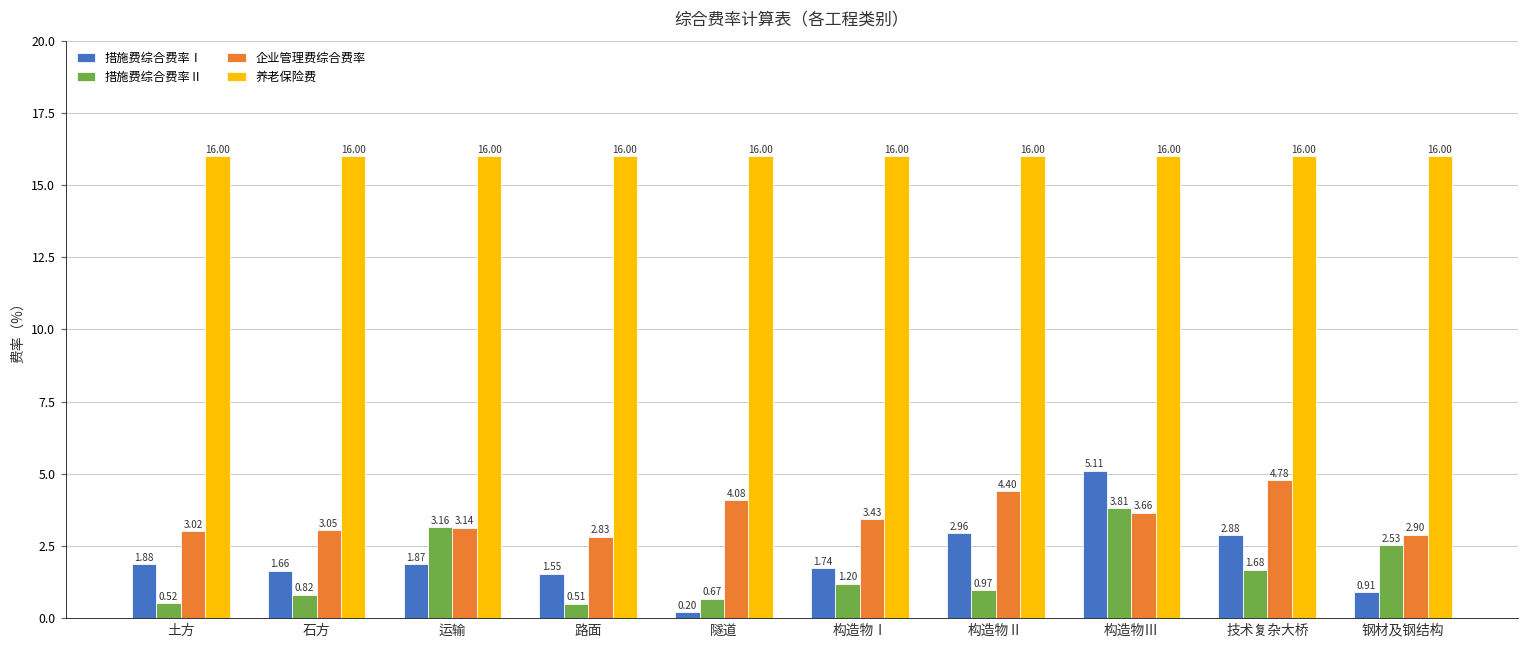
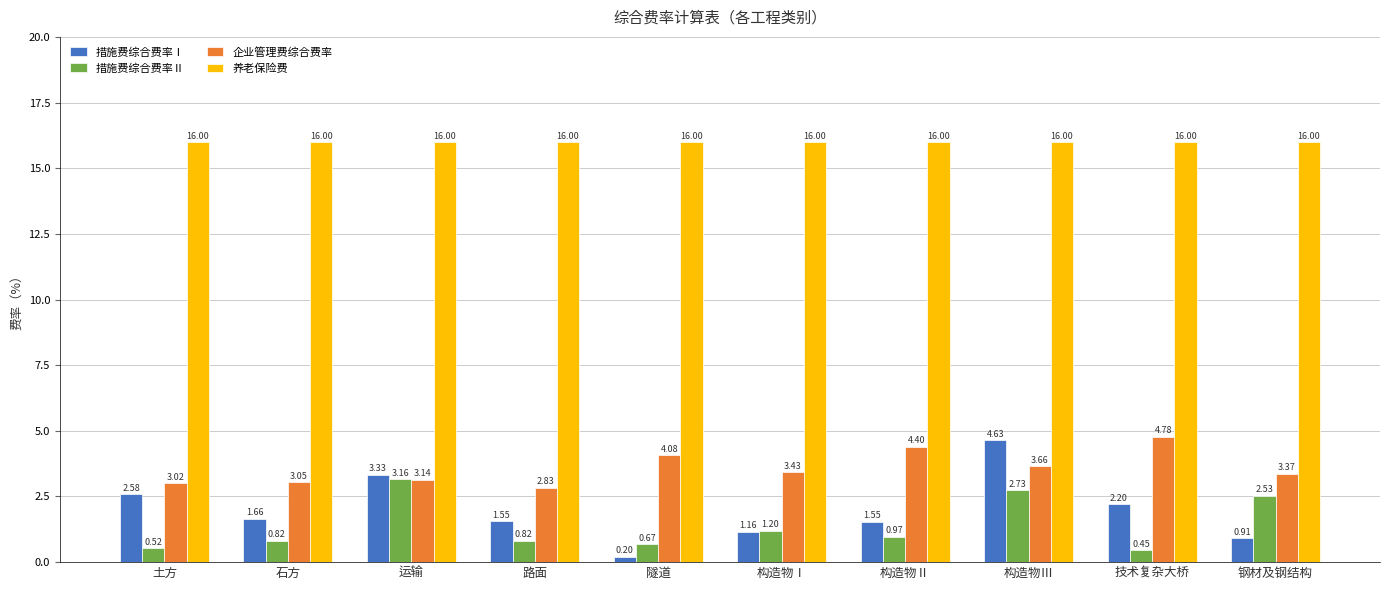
措施费综合费率Ⅰ, 土方: 1.88 -> 2.58
措施费综合费率Ⅰ, 运输: 1.87 -> 3.33
措施费综合费率Ⅱ, 路面: 0.51 -> 0.82
措施费综合费率Ⅰ, 构造物Ⅰ: 1.74 -> 1.16
措施费综合费率Ⅰ, 构造物Ⅱ: 2.96 -> 1.55
措施费综合费率Ⅰ, 构造物Ⅲ: 5.11 -> 4.63
措施费综合费率Ⅱ, 构造物Ⅲ: 3.81 -> 2.73
措施费综合费率Ⅰ, 技术复杂大桥: 2.88 -> 2.20
措施费综合费率Ⅱ, 技术复杂大桥: 1.68 -> 0.45
企业管理费综合费率, 钢材及钢结构: 2.90 -> 3.37
